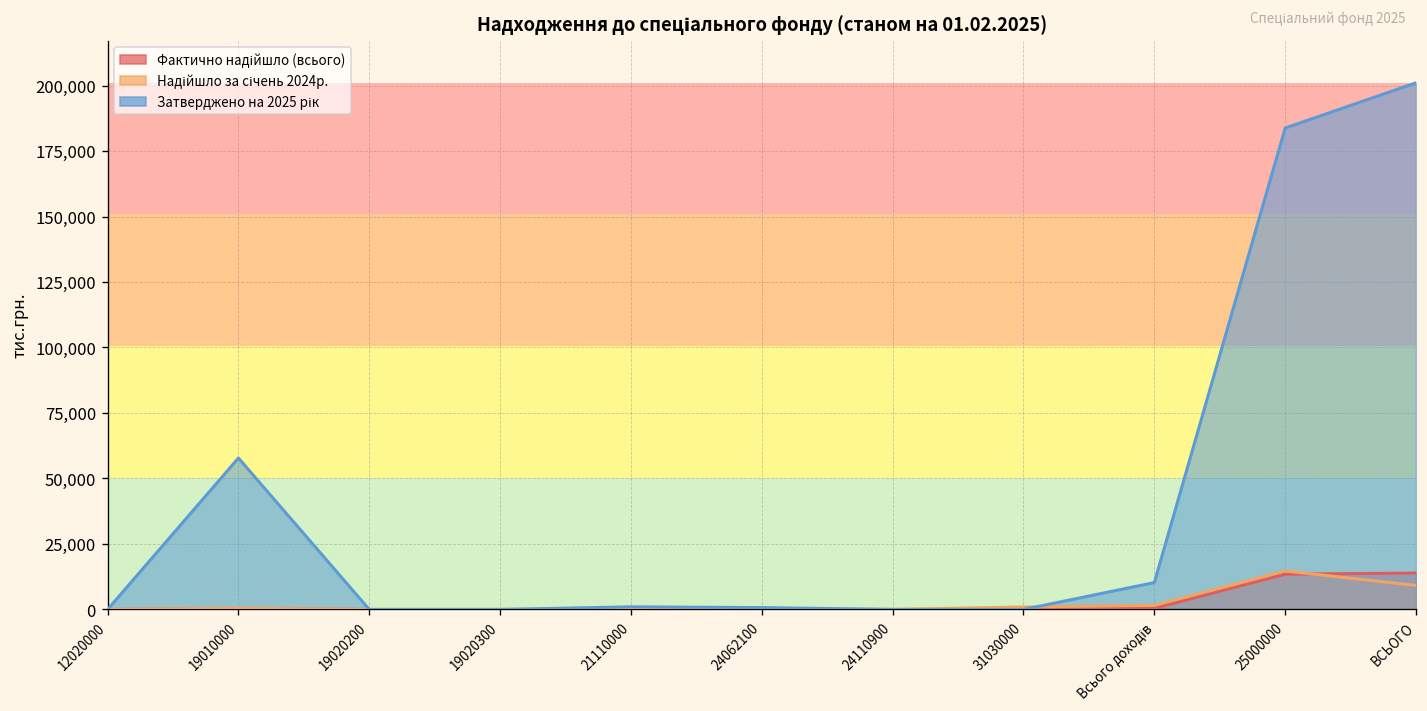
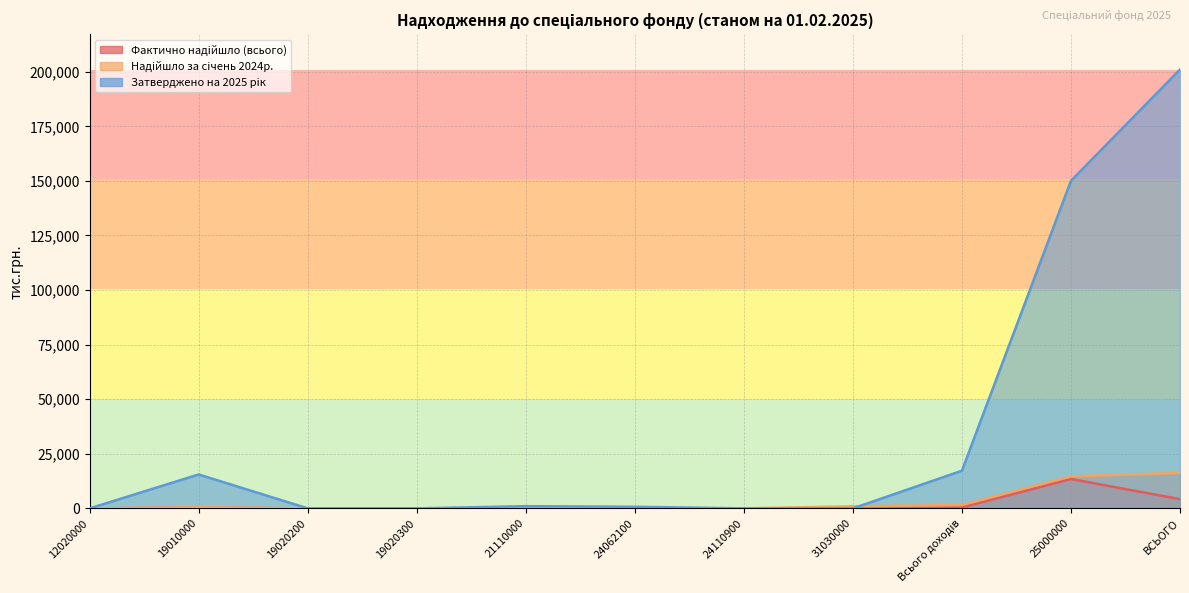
Затверджено на 2025 рік, 19010000: 58,000 -> 16,000
Затверджено на 2025 рік, Всього доходів: 10,000 -> 17,000
Затверджено на 2025 рік, 25000000: 184,000 -> 150,000
Фактично надійшло (всього), ВСЬОГО: 14,000 -> 4,000
Надійшло за січень 2024р., ВСЬОГО: 9,000 -> 16,000
